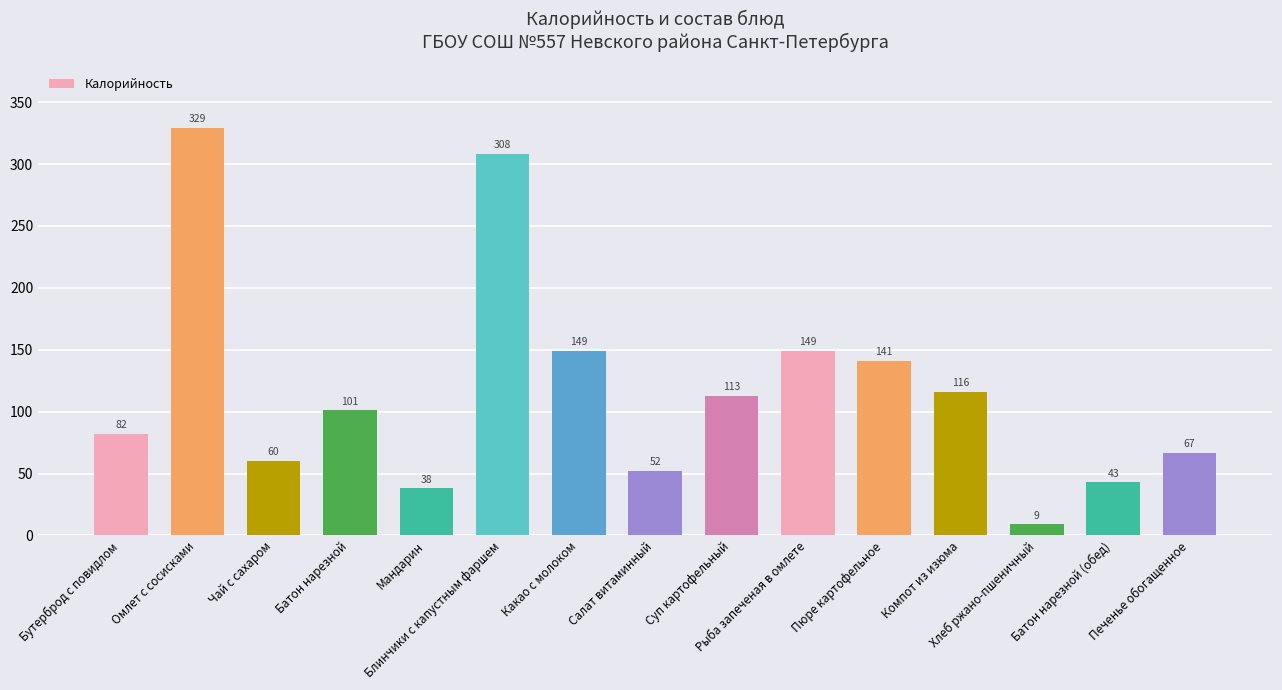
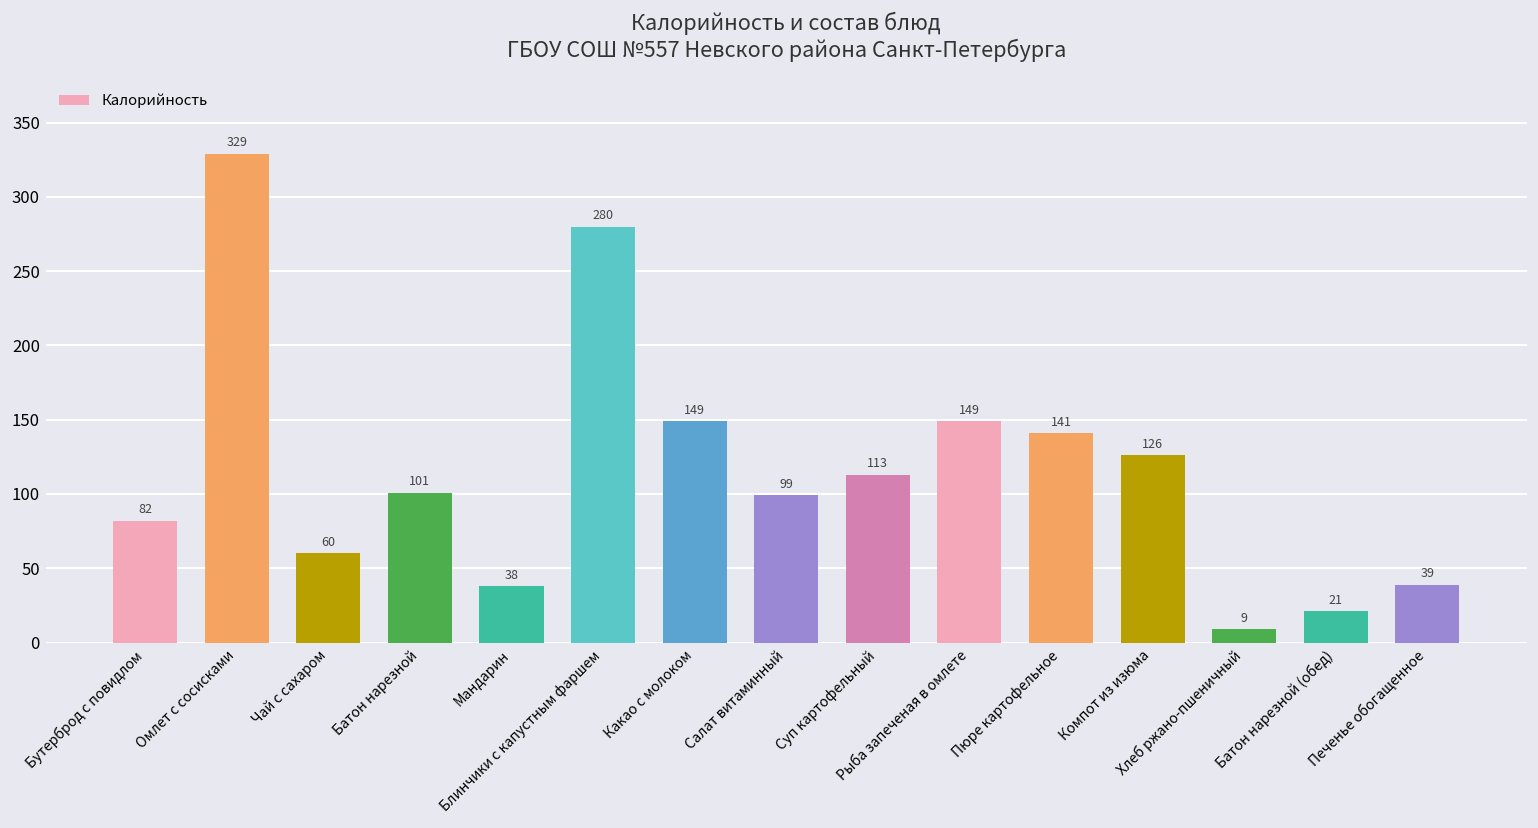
Блинчики с капустным фаршем: 308 -> 280
Салат витаминный: 52 -> 99
Компот из изюма: 116 -> 126
Батон нарезной (обед): 43 -> 21
Печенье обогащенное: 67 -> 39
